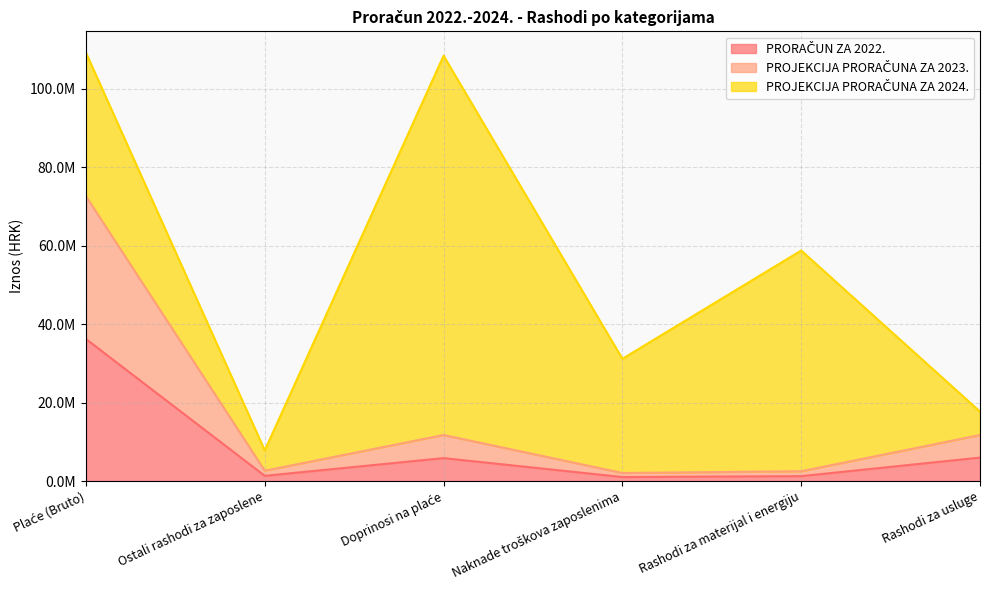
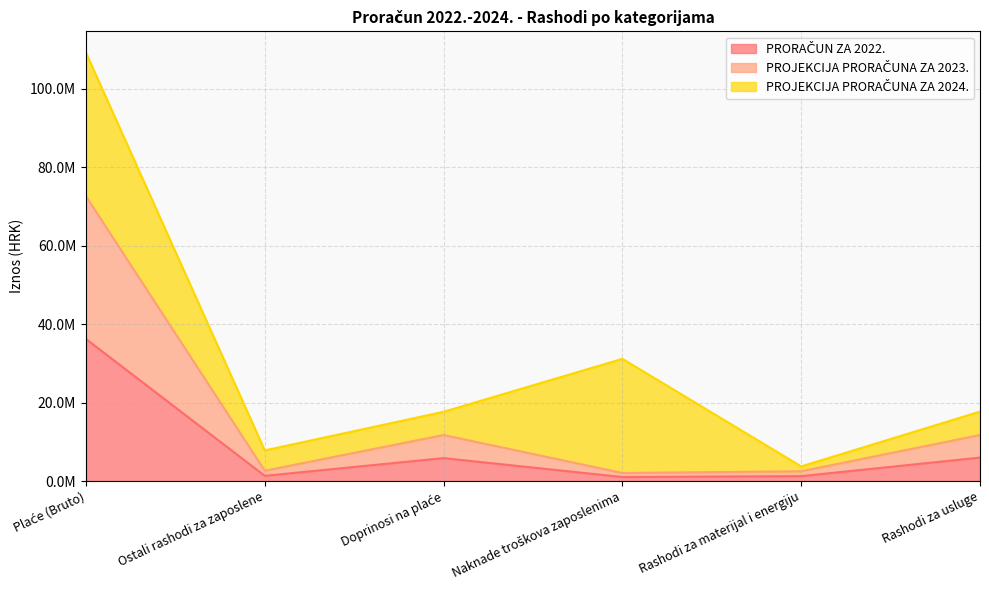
PROJEKCIJA PRORAČUNA ZA 2024., Doprinosi na plaće: 97000000 -> 6000000
PROJEKCIJA PRORAČUNA ZA 2024., Rashodi za materijal i energiju: 56000000 -> 1000000
